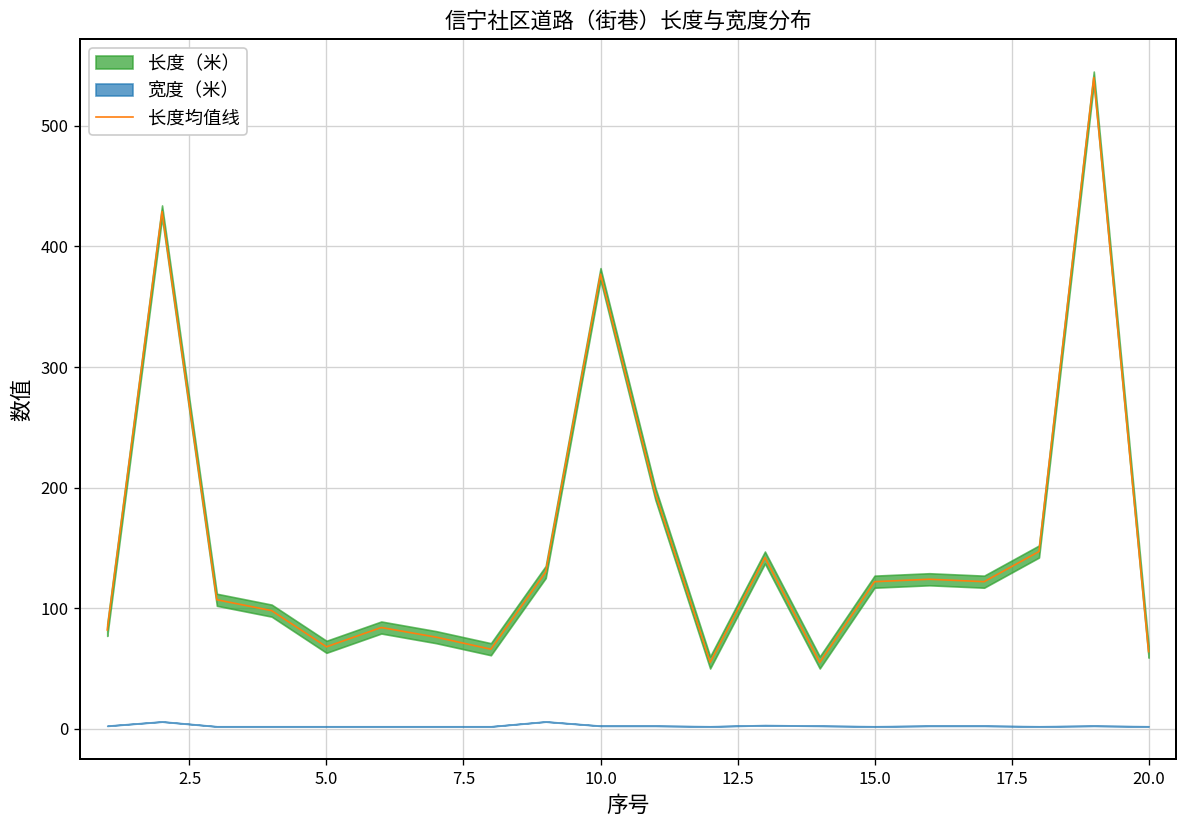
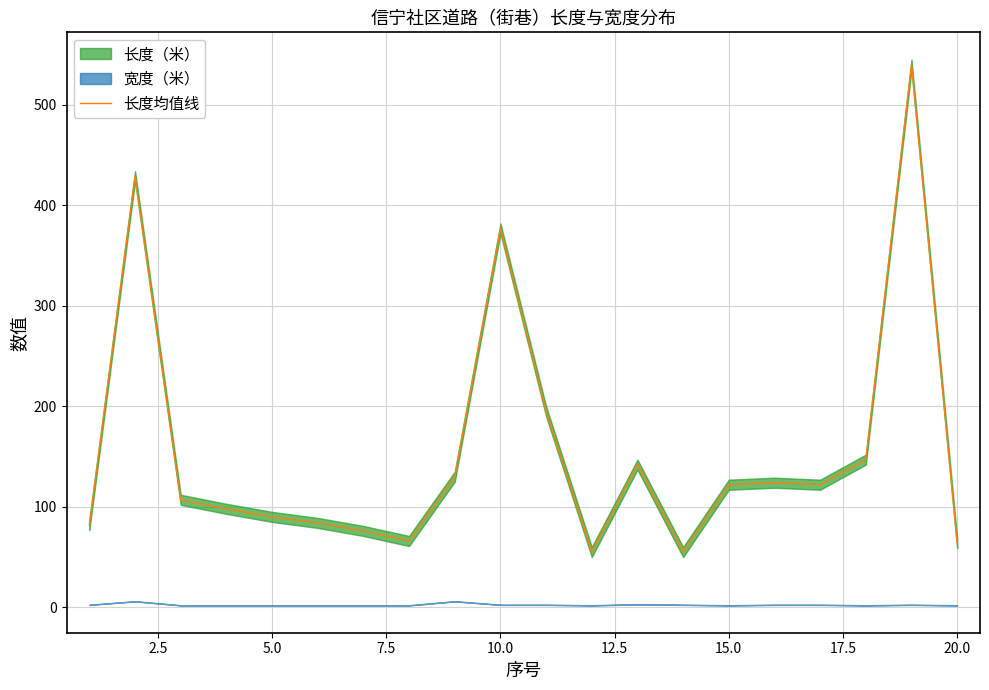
长度均值线, 5.0: 68 -> 90
